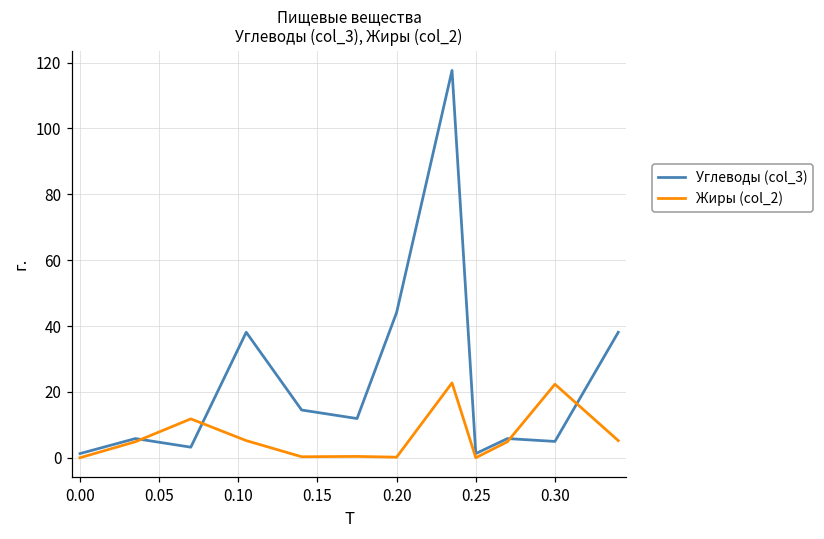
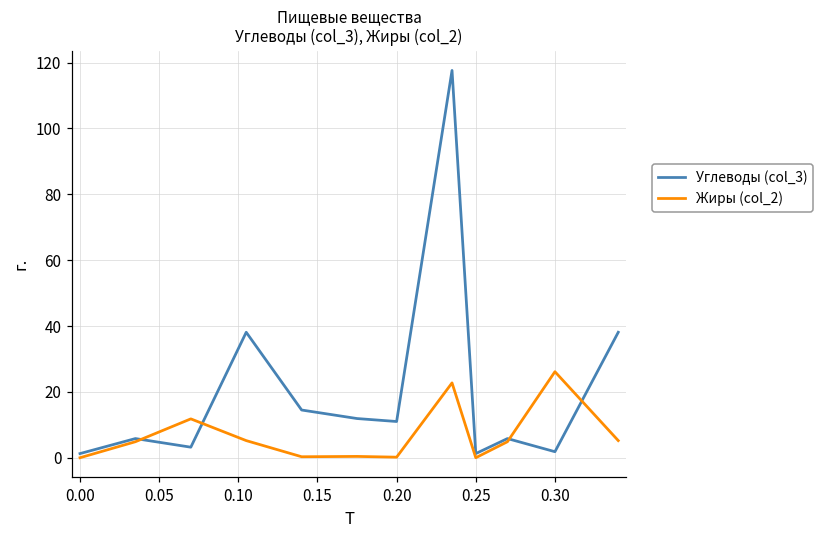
Углеводы (col_3), 0.20: 44 -> 11
Углеводы (col_3), 0.30: 5 -> 2
Жиры (col_2), 0.30: 22 -> 26
